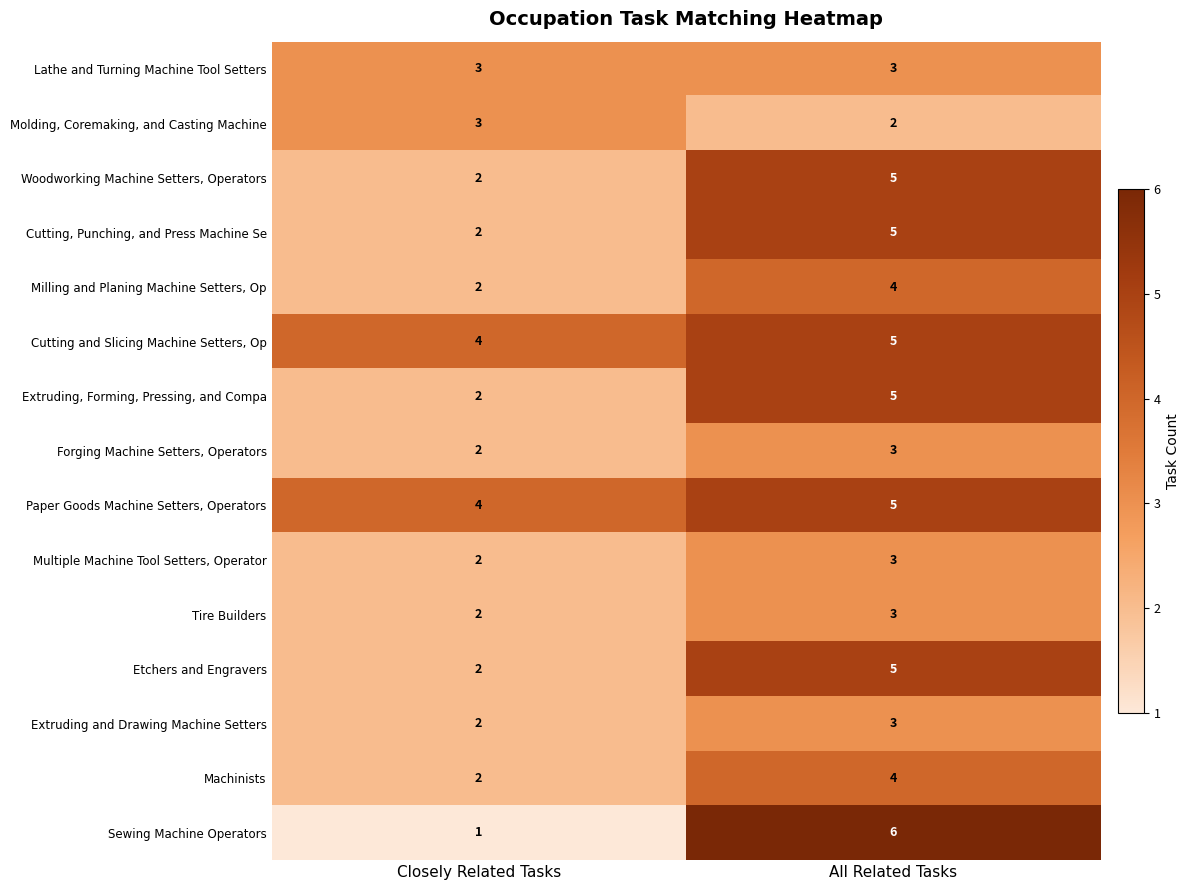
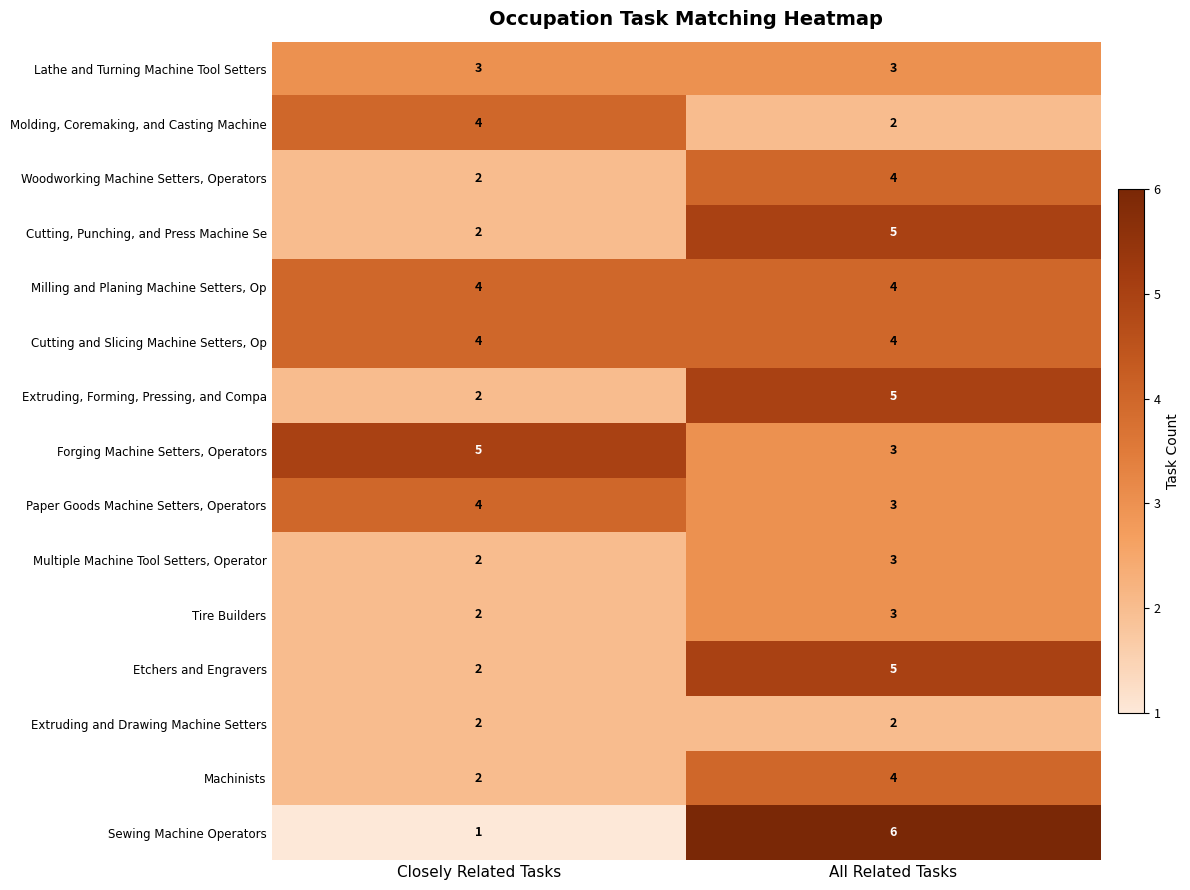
Molding, Coremaking, and Casting Machine, Closely Related Tasks: 3 -> 4
Woodworking Machine Setters, Operators, All Related Tasks: 5 -> 4
Milling and Planing Machine Setters, Op, Closely Related Tasks: 2 -> 4
Cutting and Slicing Machine Setters, Op, All Related Tasks: 5 -> 4
Forging Machine Setters, Operators, Closely Related Tasks: 2 -> 5
Paper Goods Machine Setters, Operators, All Related Tasks: 5 -> 3
Extruding and Drawing Machine Setters, All Related Tasks: 3 -> 2
